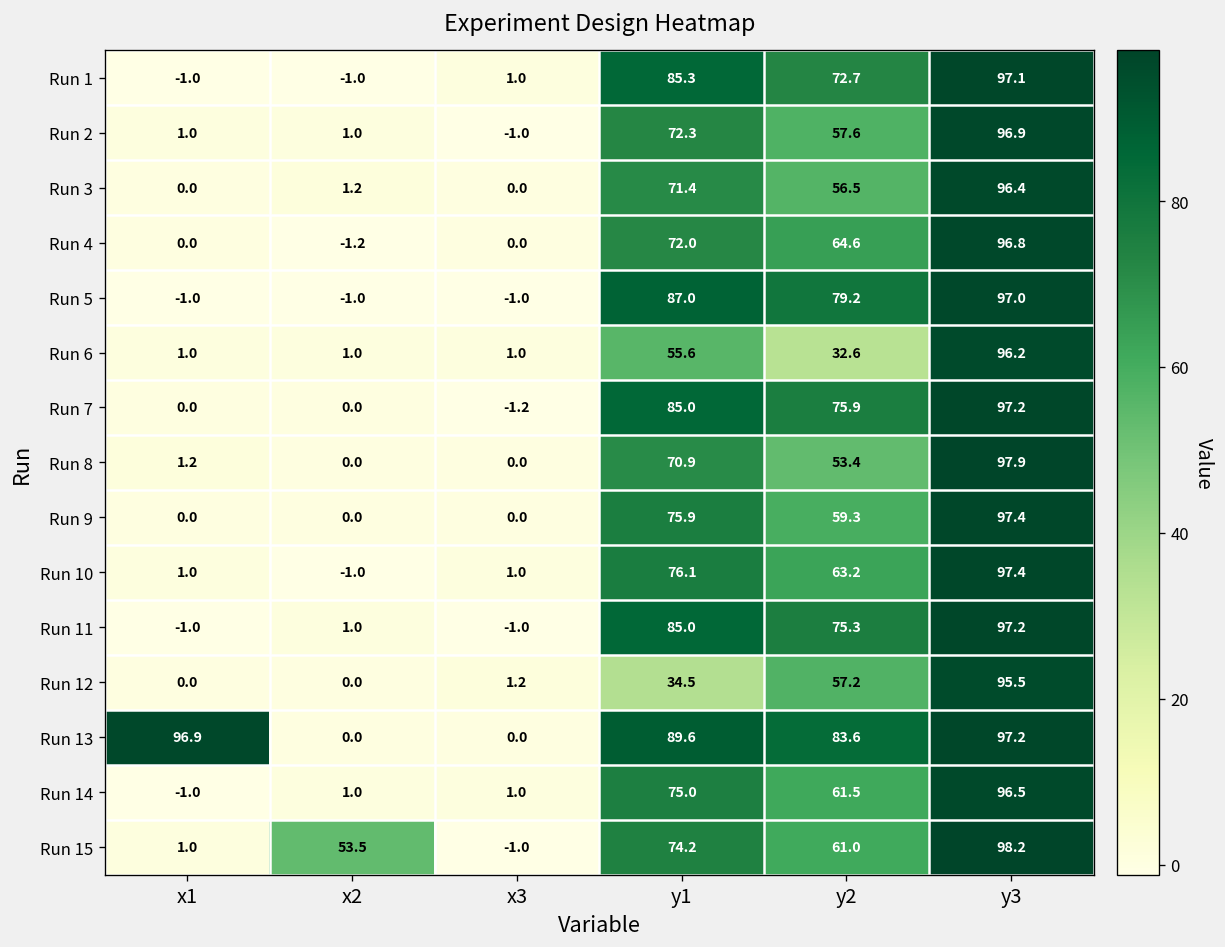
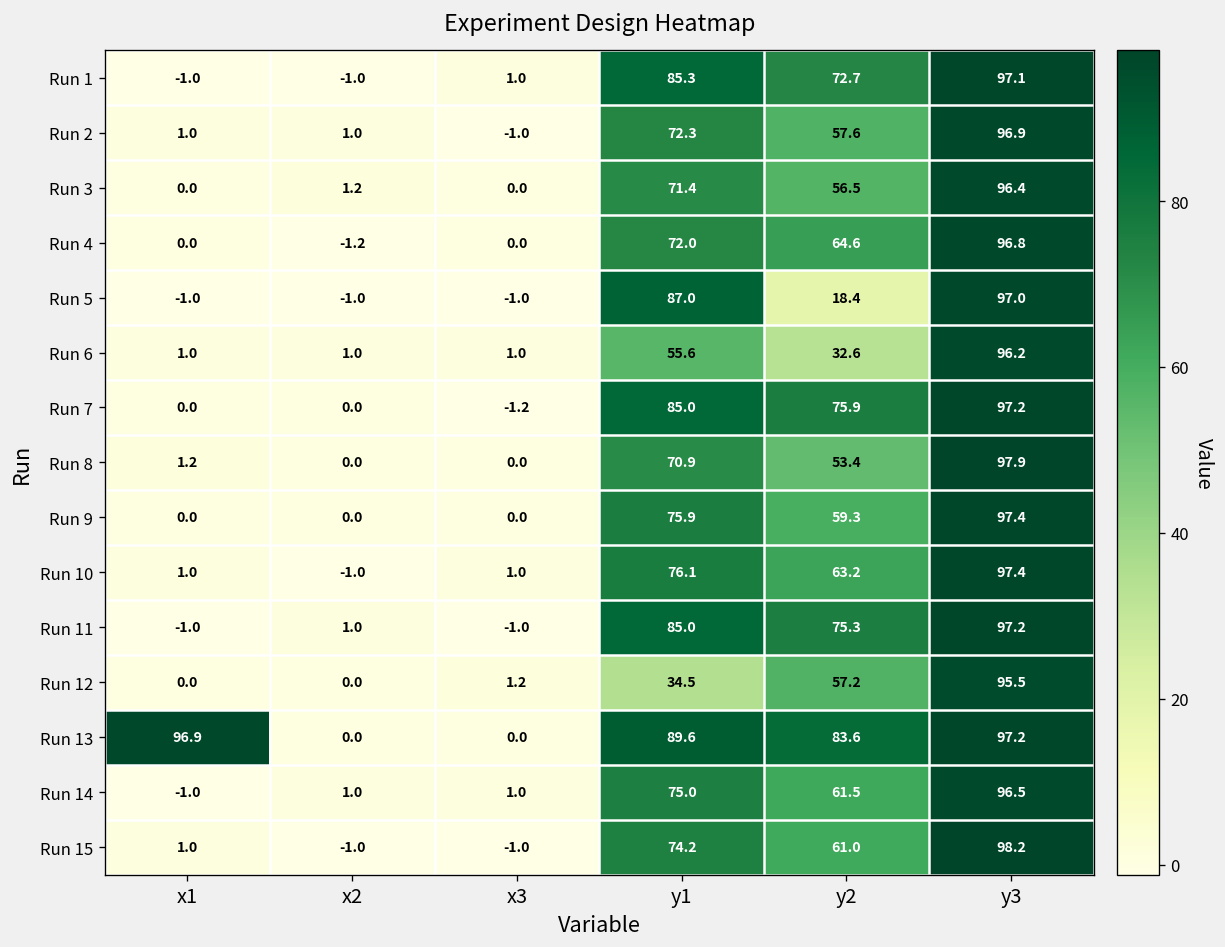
Run 5, y2: 79.2 -> 18.4
Run 15, x2: 53.5 -> -1.0
